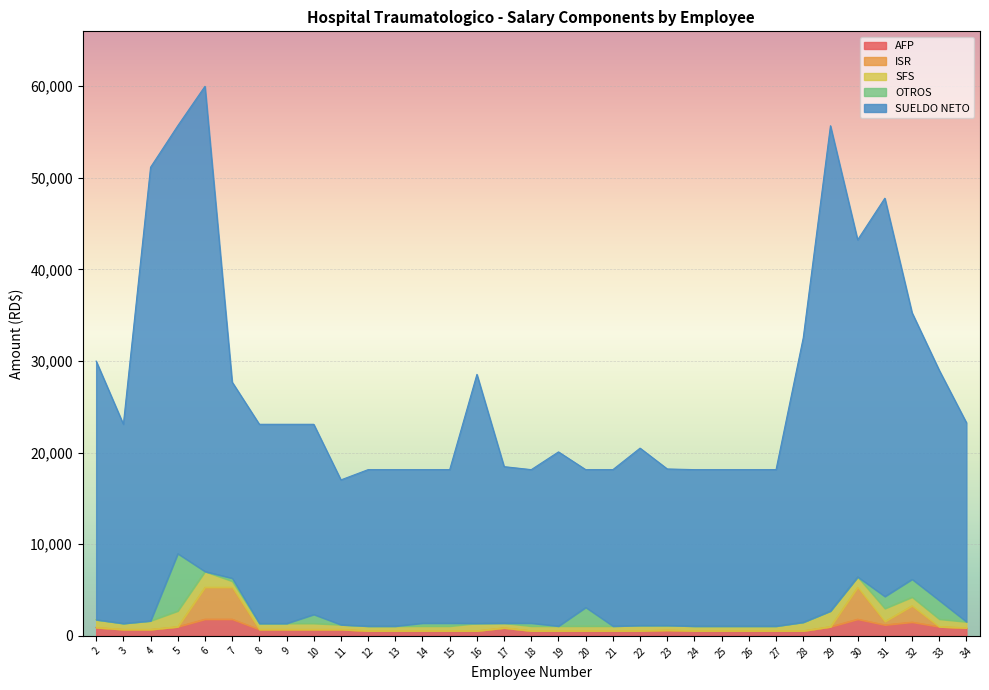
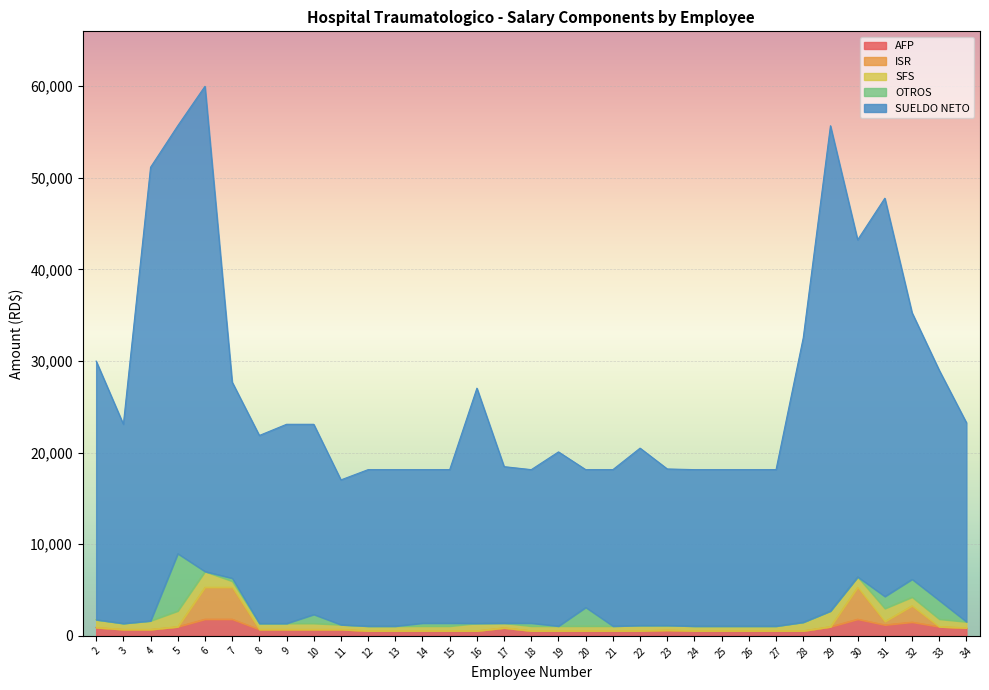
SUELDO NETO, 8: 22,000 -> 21,000
SUELDO NETO, 16: 27,000 -> 26,000
